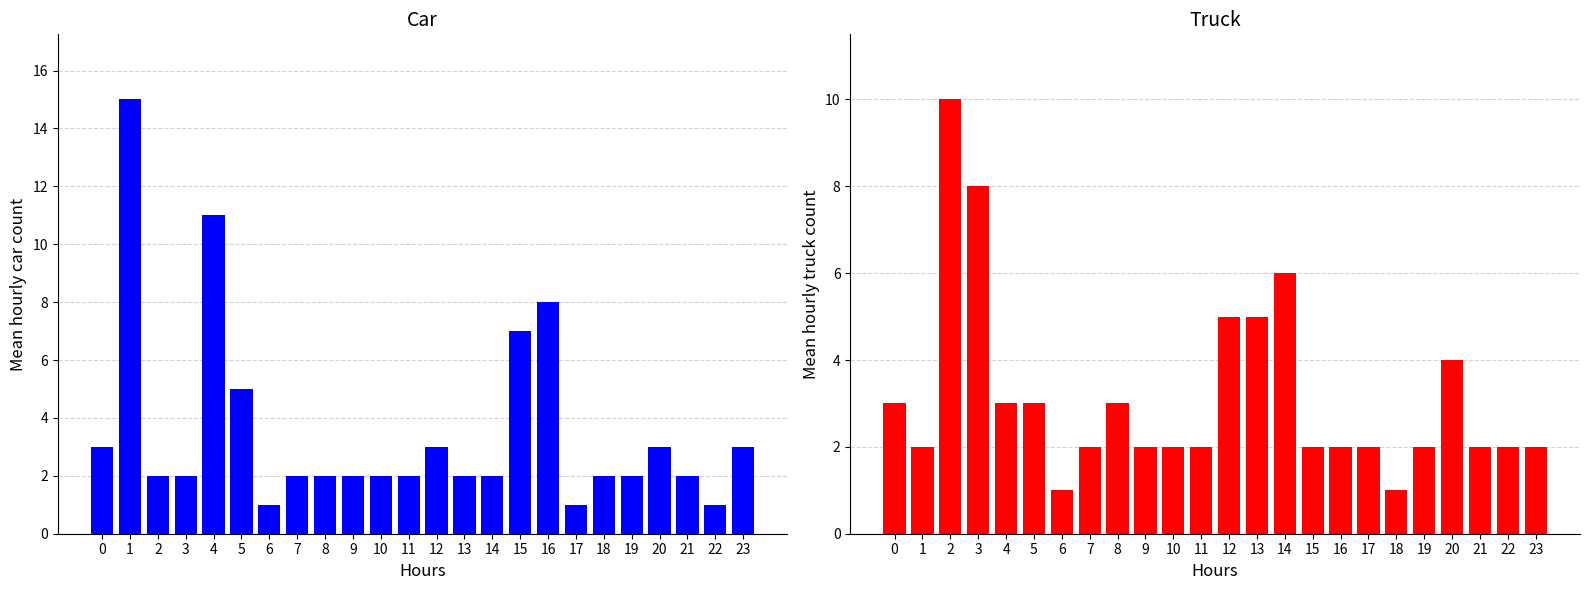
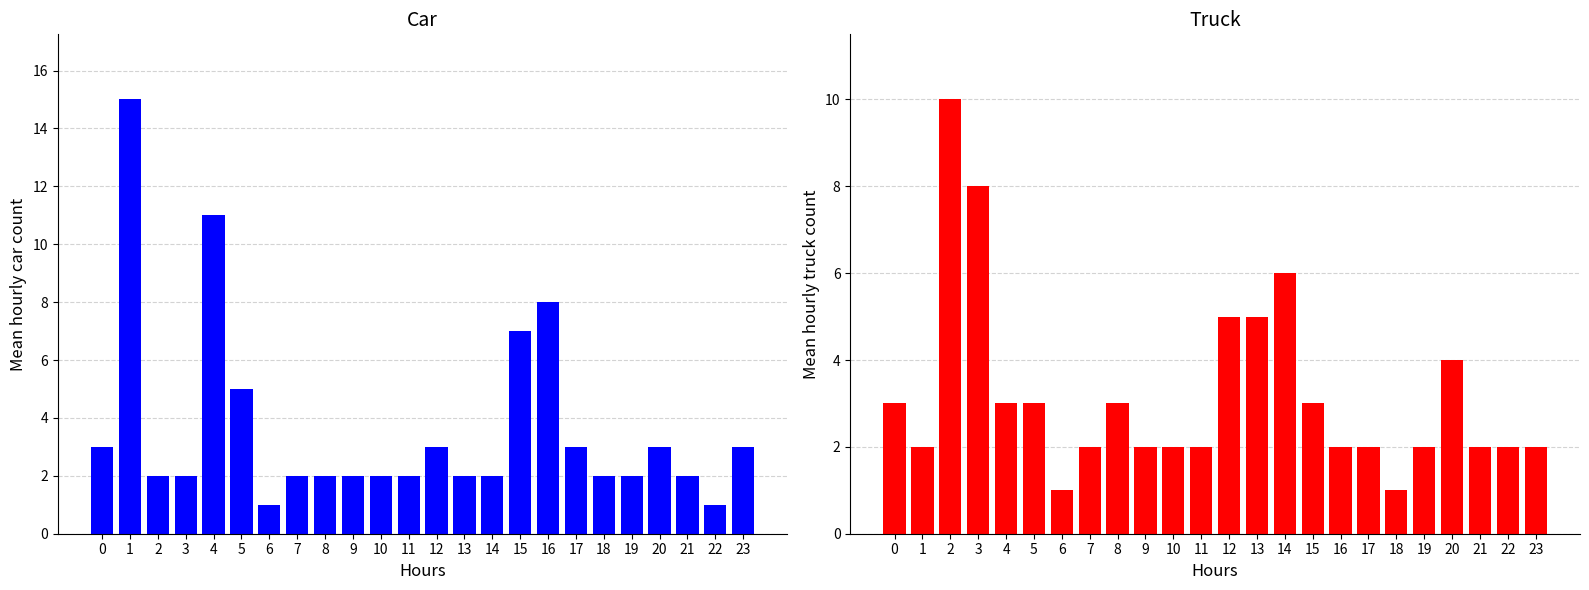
Car, 17: 1 -> 3
Truck, 15: 2 -> 3
